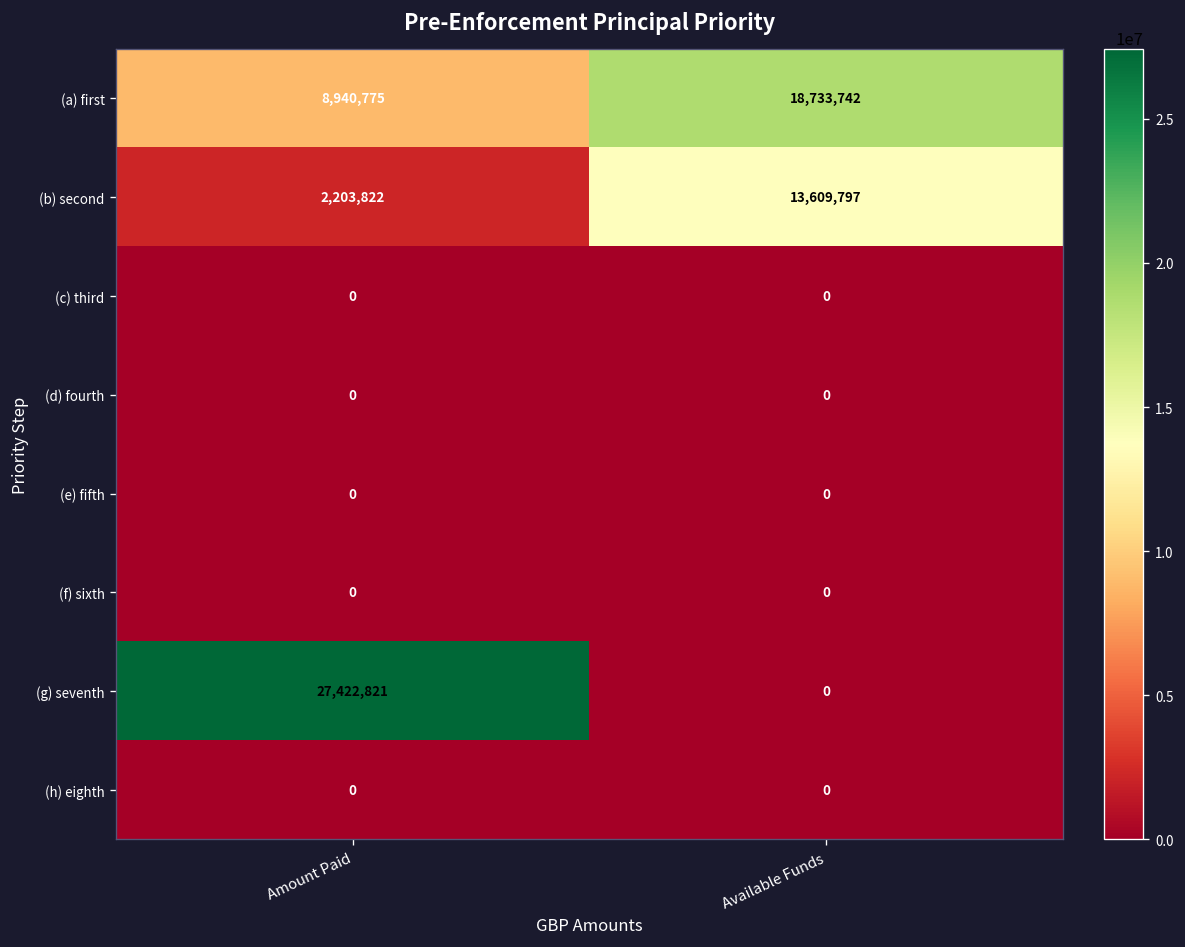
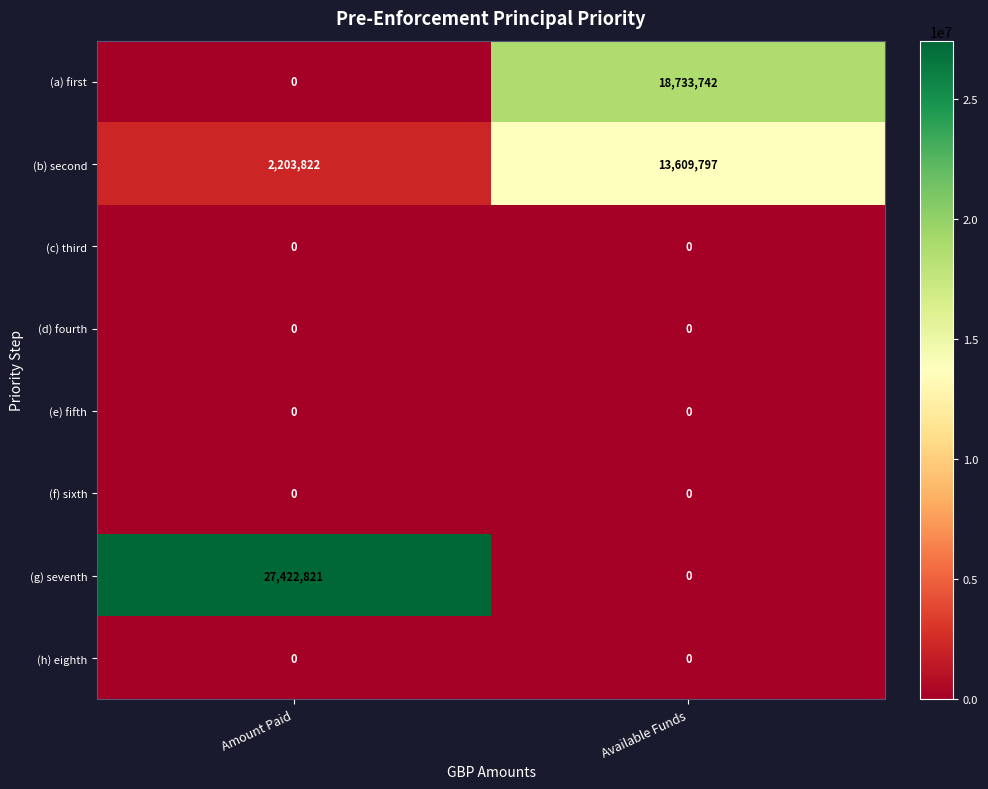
(a) first, Amount Paid: 8,940,775 -> 0
